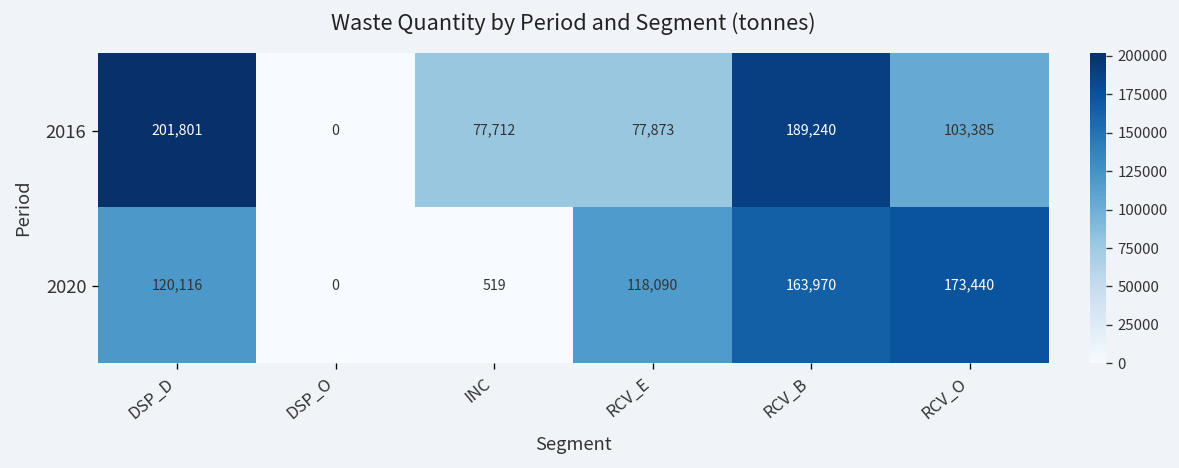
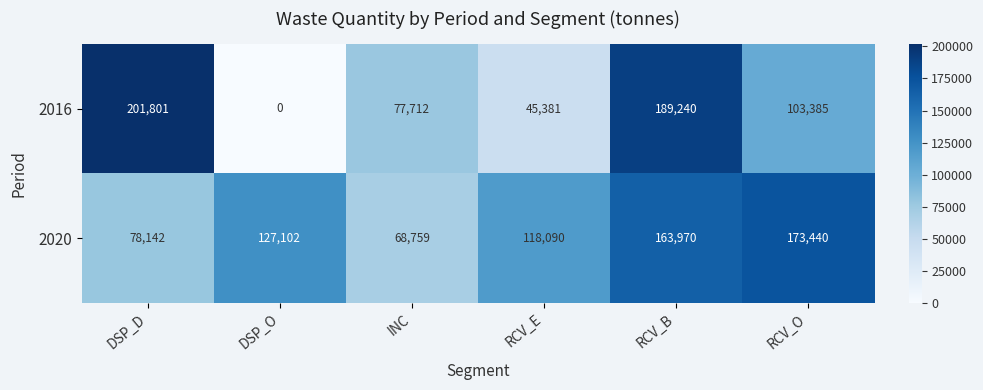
2016, RCV_E: 77,873 -> 45,381
2020, DSP_D: 120,116 -> 78,142
2020, DSP_O: 0 -> 127,102
2020, INC: 519 -> 68,759
